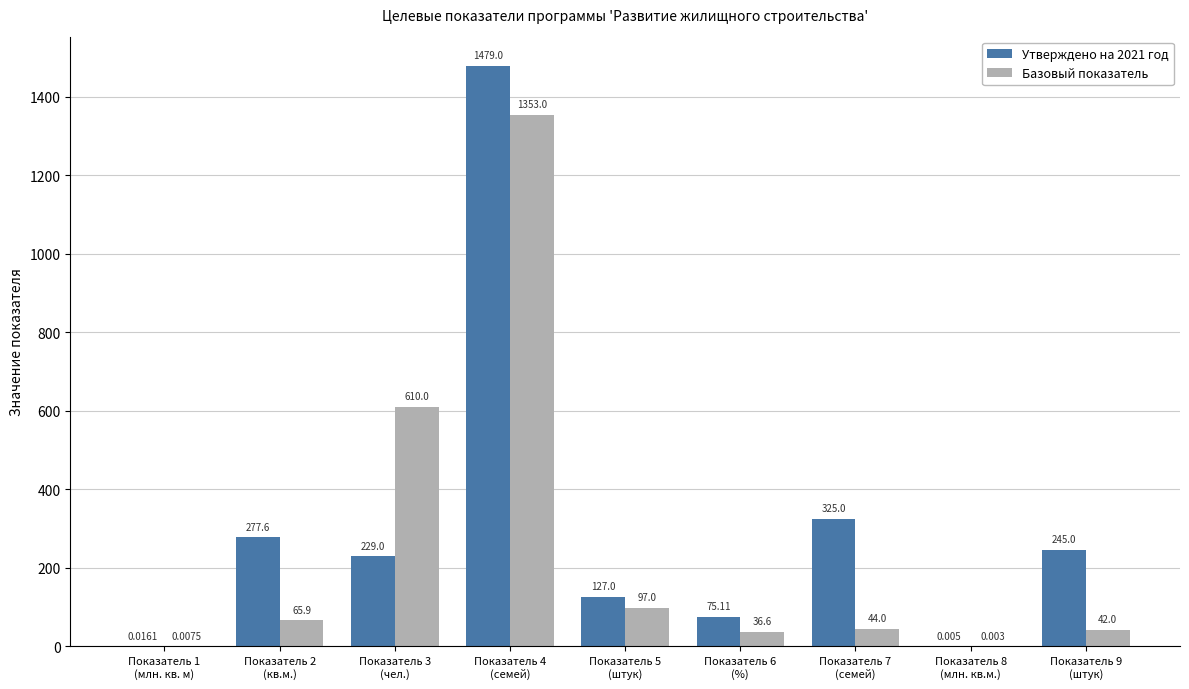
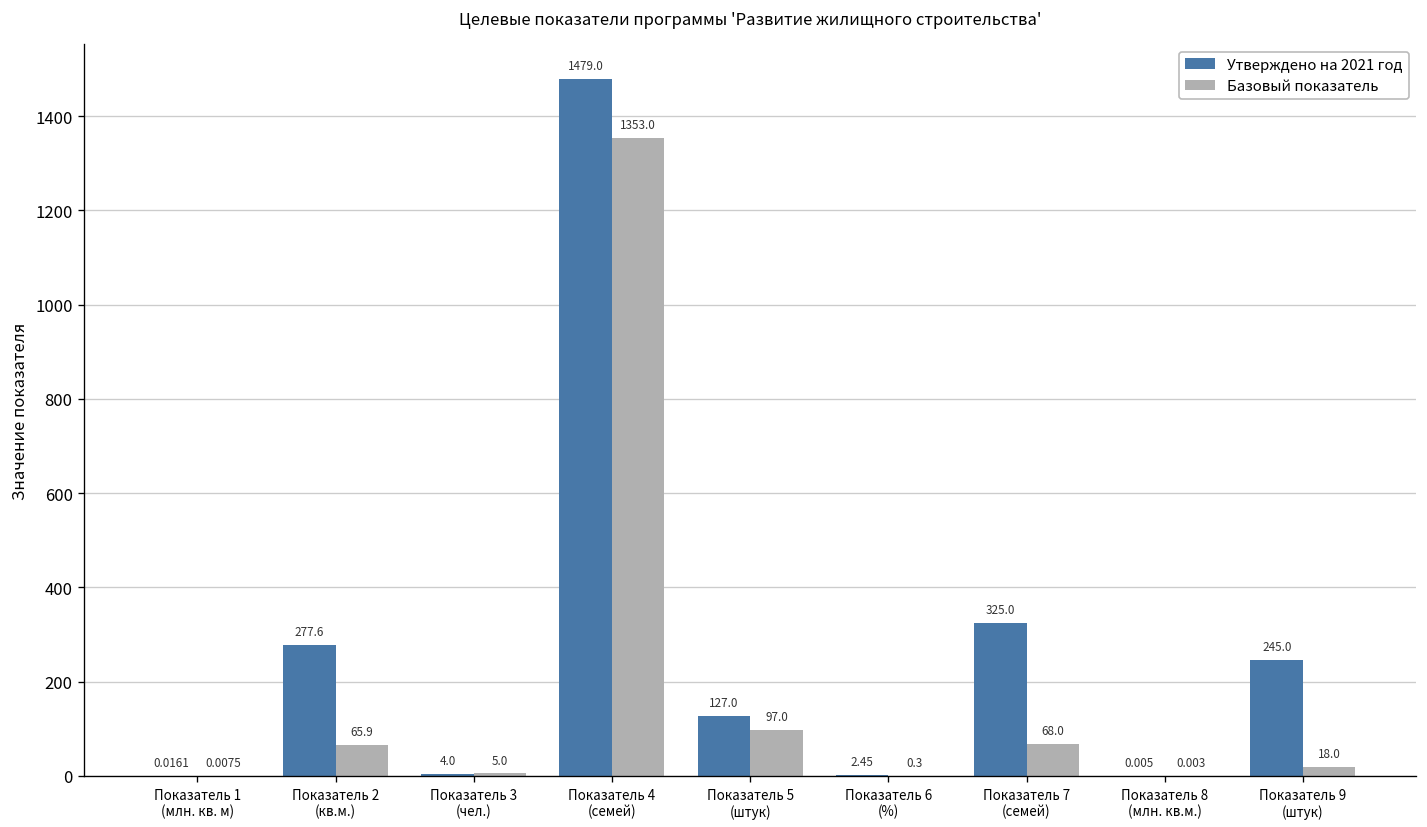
Утверждено на 2021 год, Показатель 3 (чел.): 229.0 -> 4.0
Базовый показатель, Показатель 3 (чел.): 610.0 -> 5.0
Утверждено на 2021 год, Показатель 6 (%): 75.11 -> 2.45
Базовый показатель, Показатель 6 (%): 36.6 -> 0.3
Базовый показатель, Показатель 7 (семей): 44.0 -> 68.0
Базовый показатель, Показатель 9 (штук): 42.0 -> 18.0
